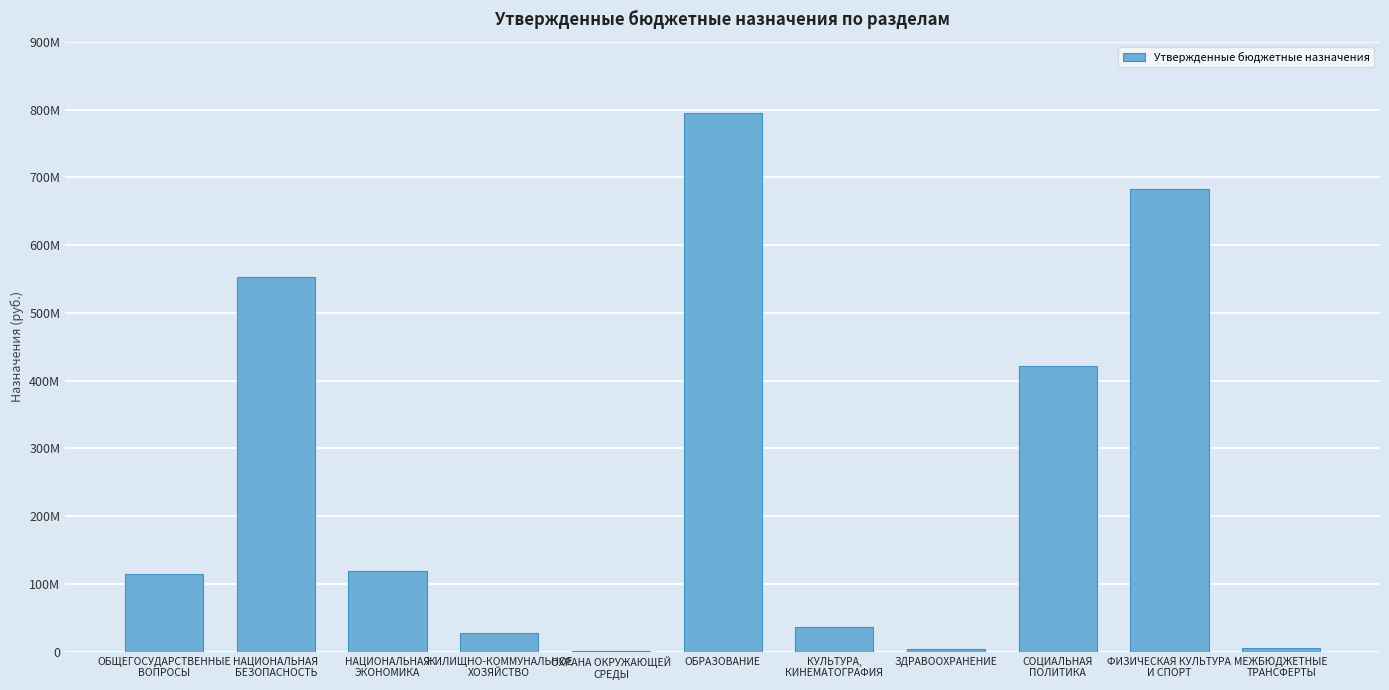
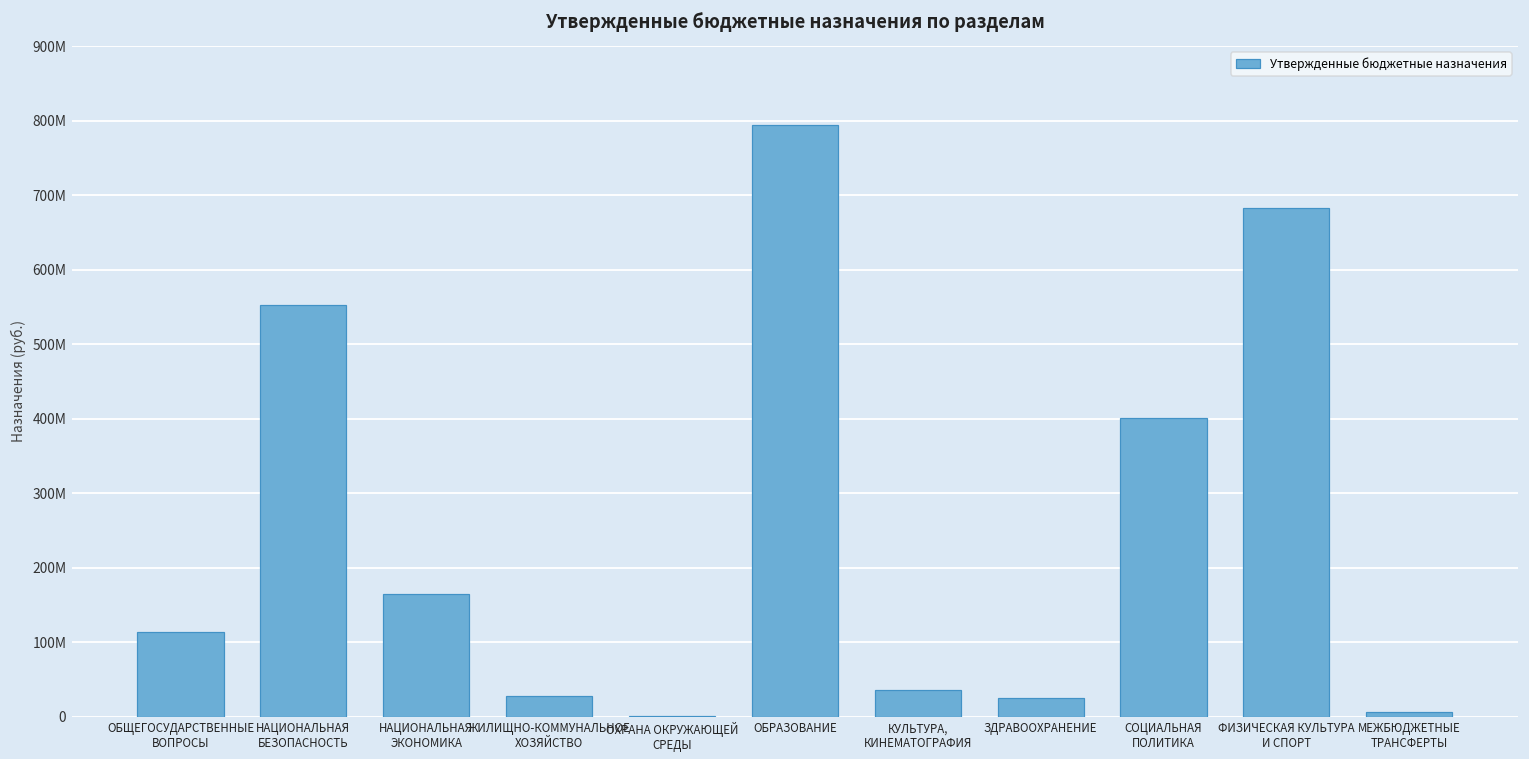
НАЦИОНАЛЬНАЯ ЭКОНОМИКА: 120000000 -> 160000000
ЗДРАВООХРАНЕНИЕ: 0 -> 30000000
СОЦИАЛЬНАЯ ПОЛИТИКА: 420000000 -> 400000000
